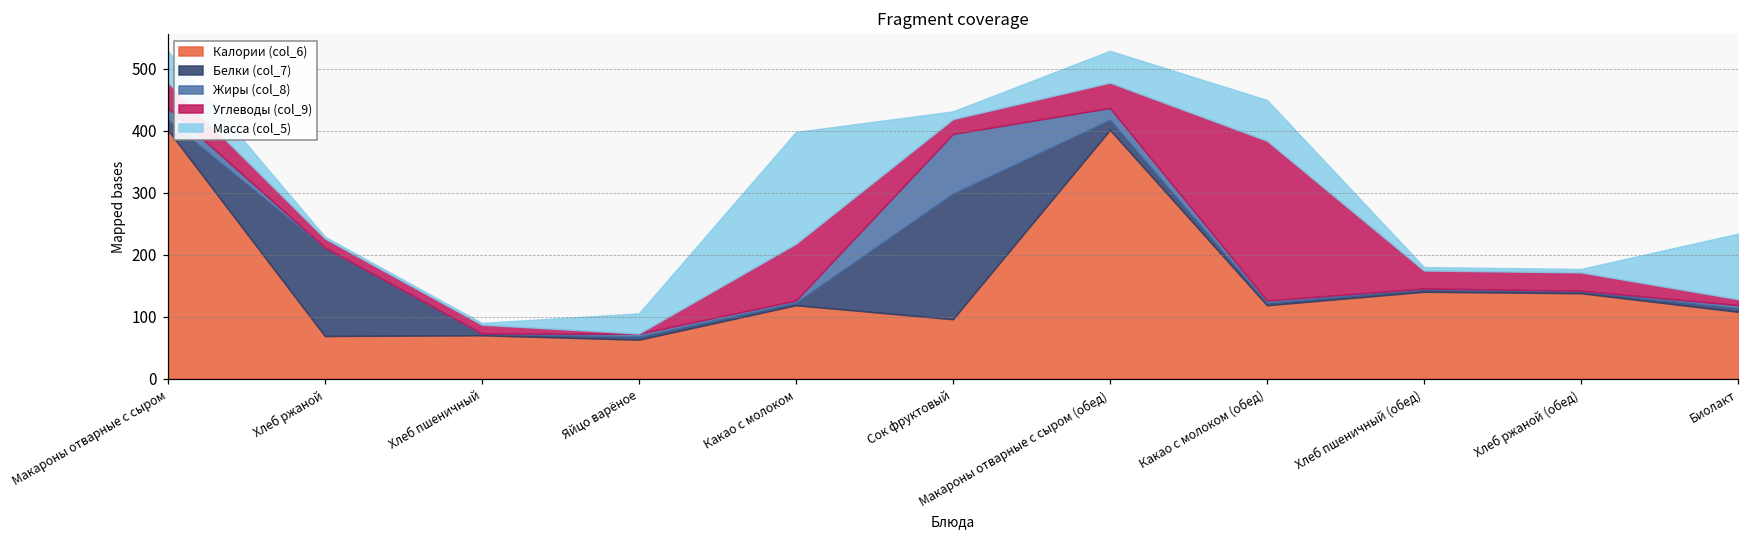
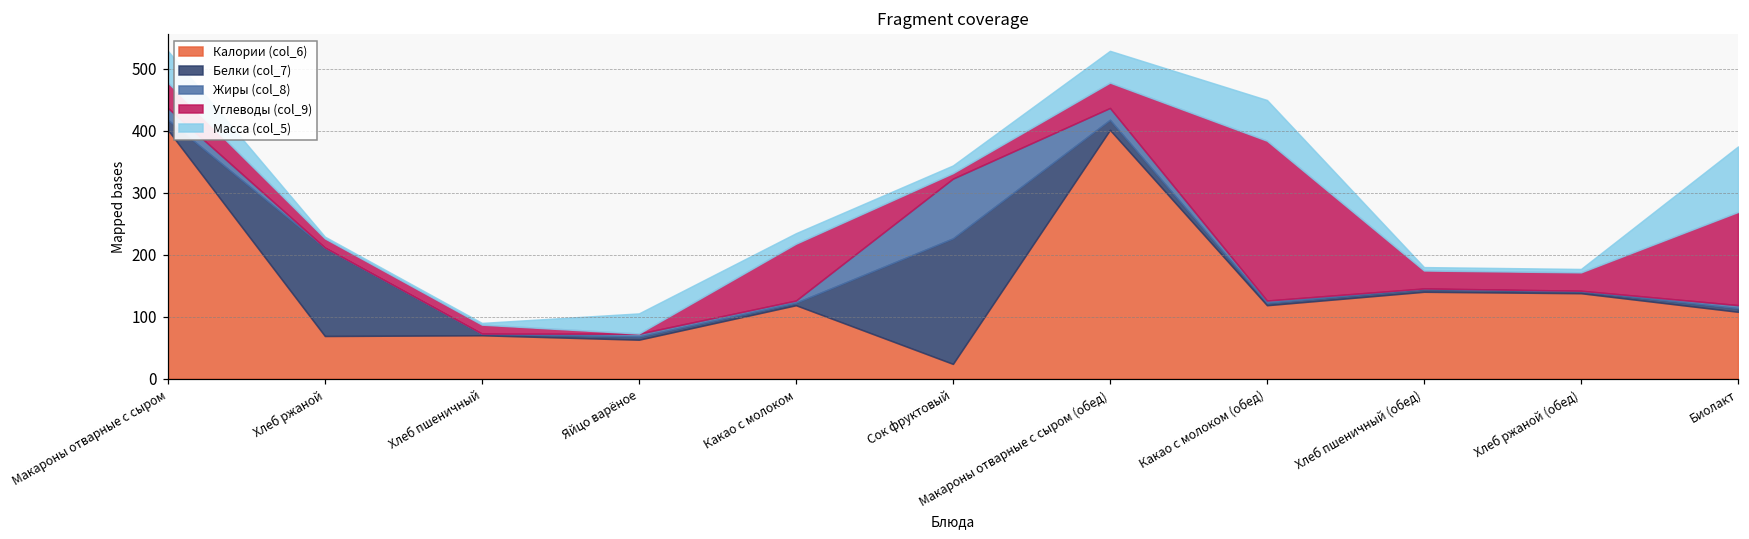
Масса (col_5), Какао с молоком: 180 -> 20
Калории (col_6), Сок фруктовый: 100 -> 20
Углеводы (col_9), Сок фруктовый: 20 -> 10
Углеводы (col_9), Биолакт: 10 -> 150
